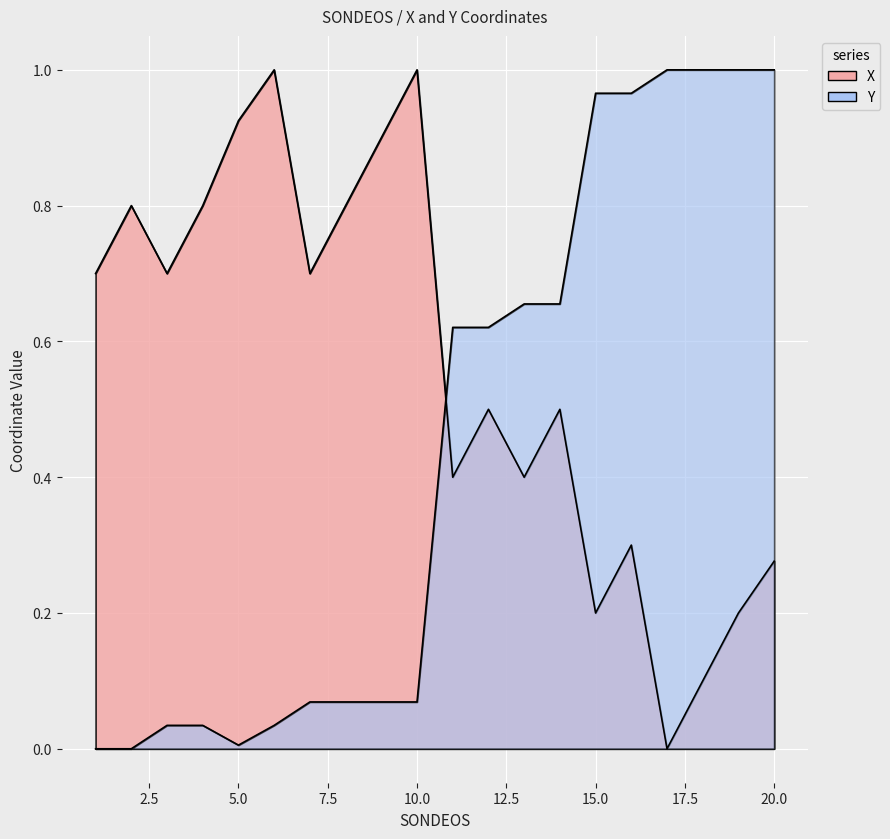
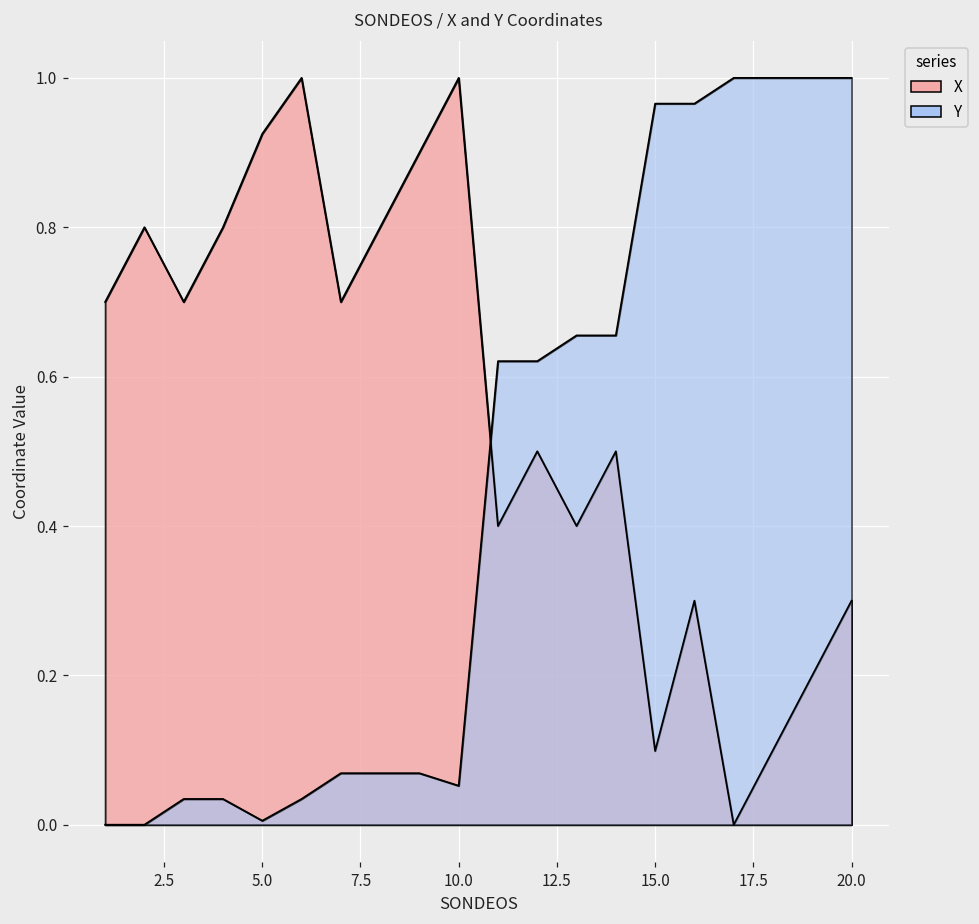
Y, 10.0: 0.07 -> 0.05
X, 15.0: 0.20 -> 0.10
X, 20.0: 0.28 -> 0.30
